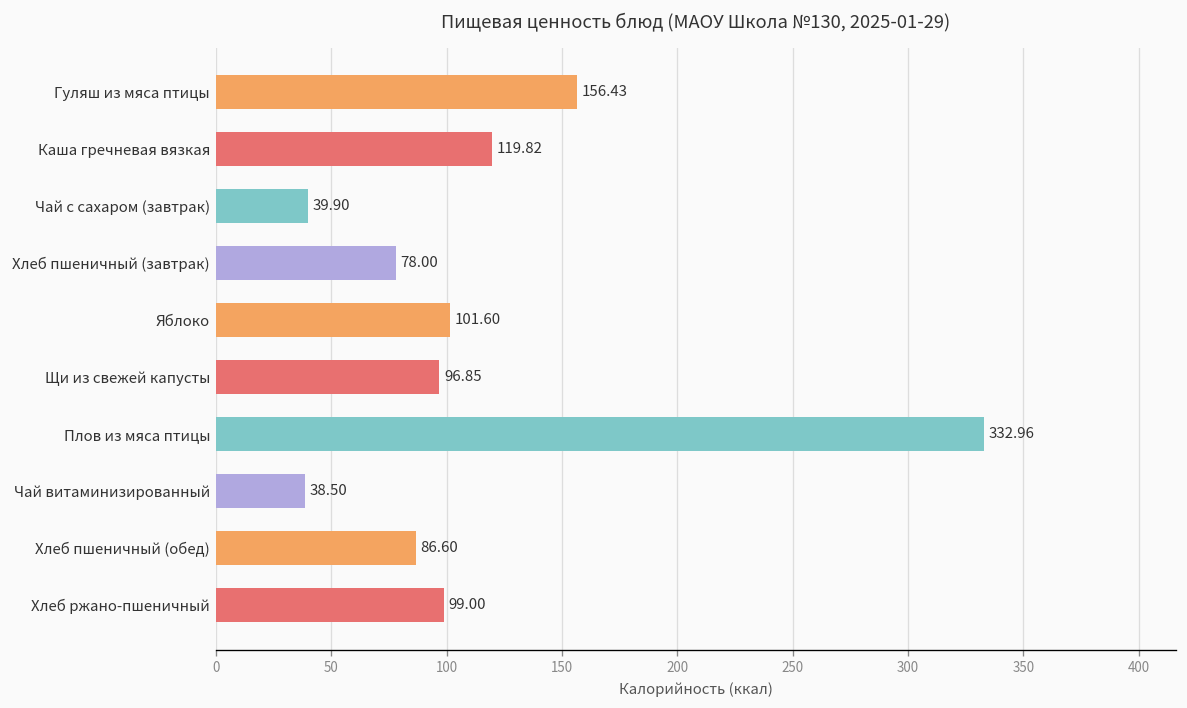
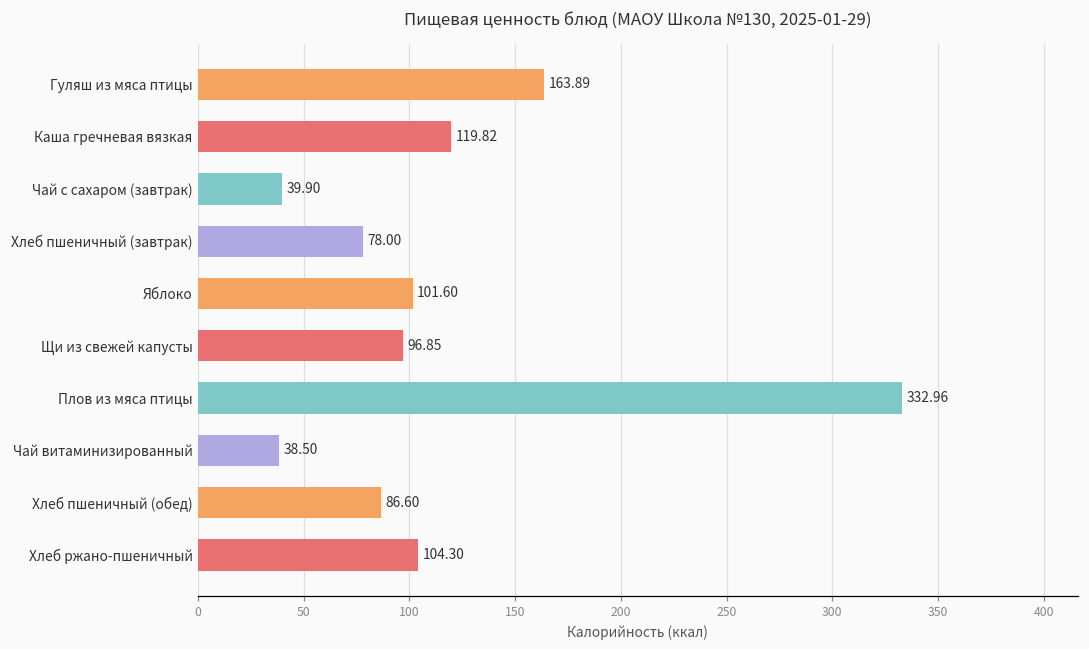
Гуляш из мяса птицы: 156.43 -> 163.89
Хлеб ржано-пшеничный: 99.00 -> 104.30
